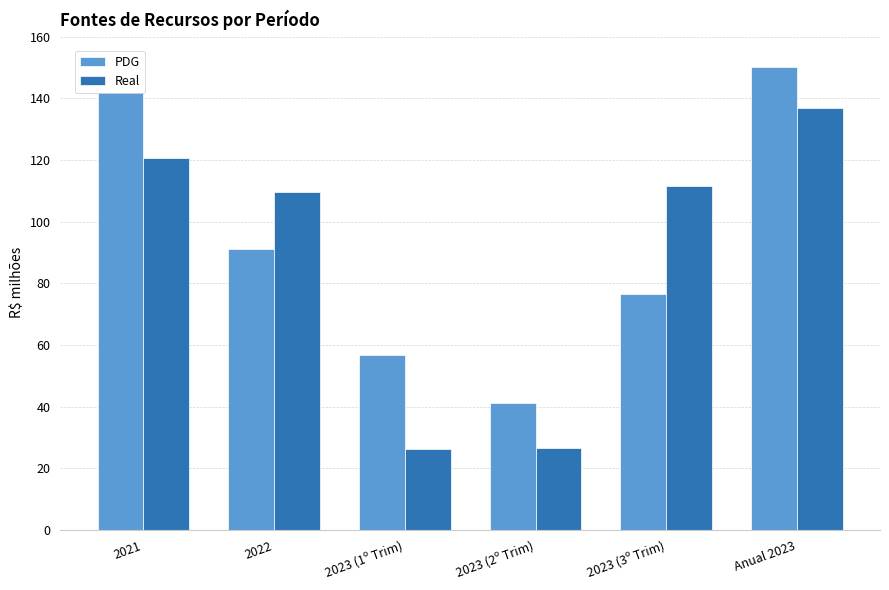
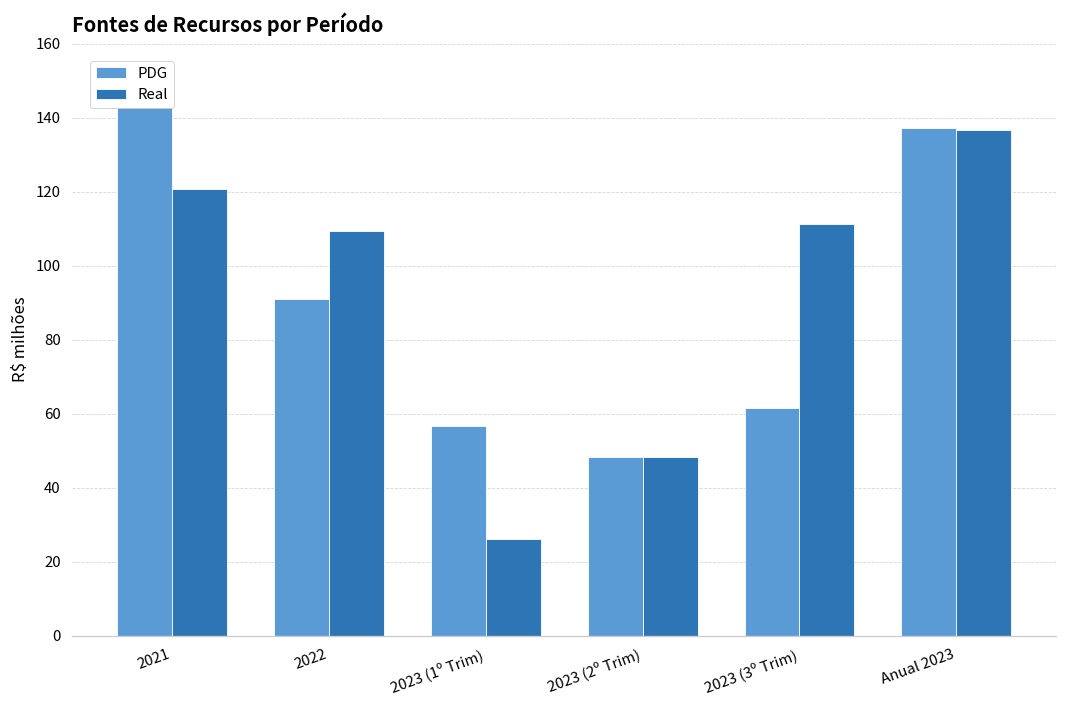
PDG, 2023 (2º Trim): 41 -> 48
Real, 2023 (2º Trim): 27 -> 48
PDG, 2023 (3º Trim): 76 -> 62
PDG, Anual 2023: 150 -> 137
